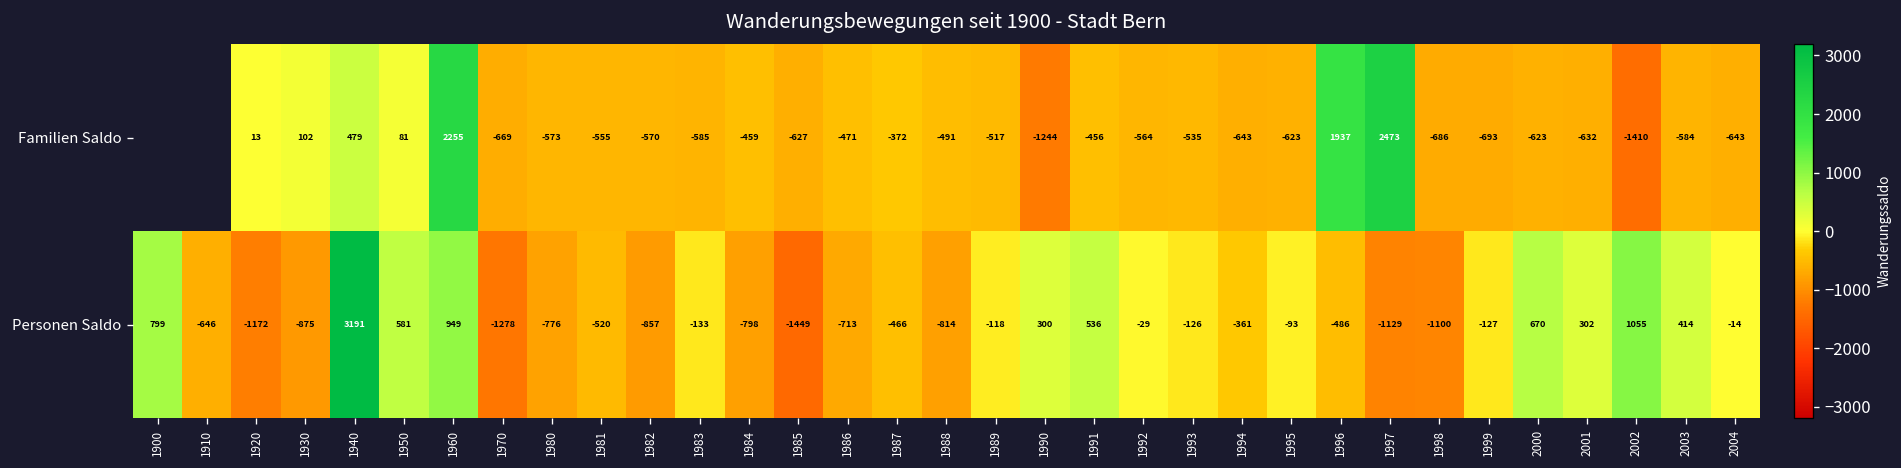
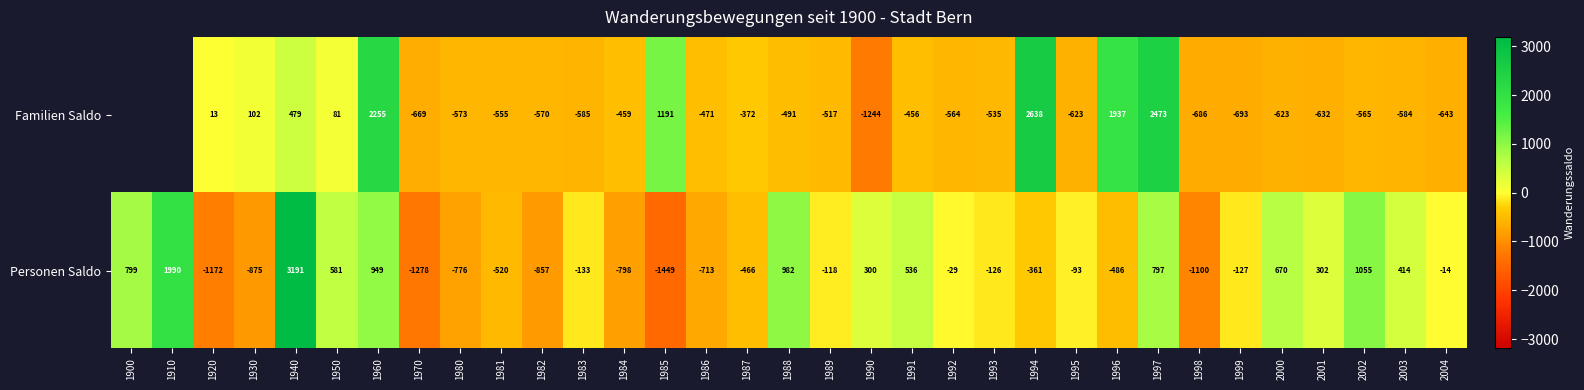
Familien Saldo, 1985: -627 -> 1191
Familien Saldo, 1994: -643 -> 2638
Familien Saldo, 2002: -1410 -> -565
Personen Saldo, 1910: -646 -> 1990
Personen Saldo, 1988: -814 -> 982
Personen Saldo, 1997: -1129 -> 797
